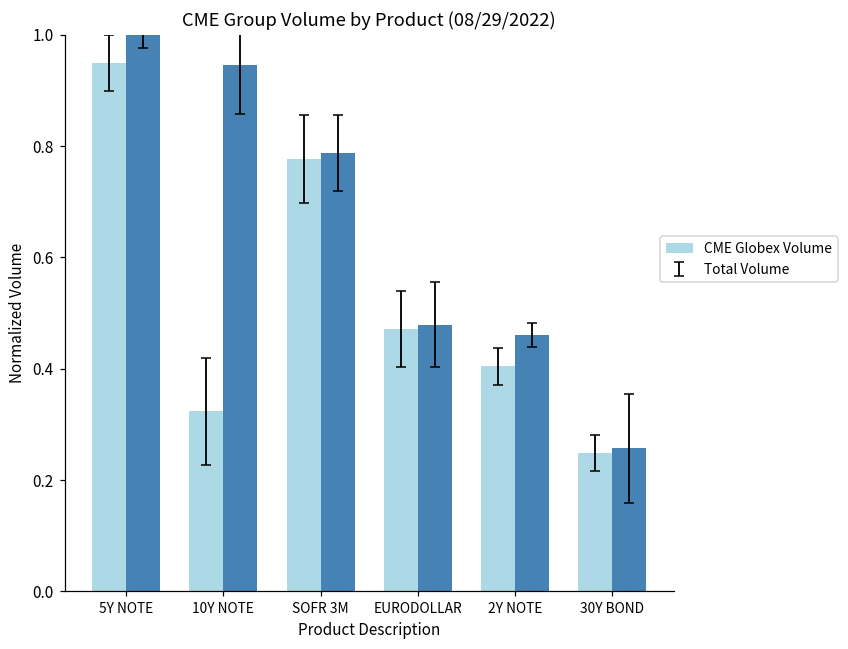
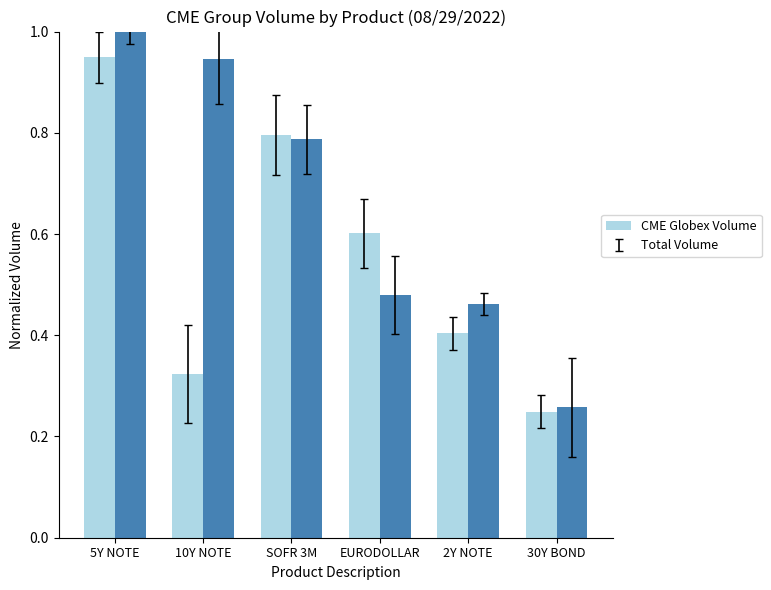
CME Globex Volume, SOFR 3M: 0.78 -> 0.80
CME Globex Volume, EURODOLLAR: 0.47 -> 0.60
